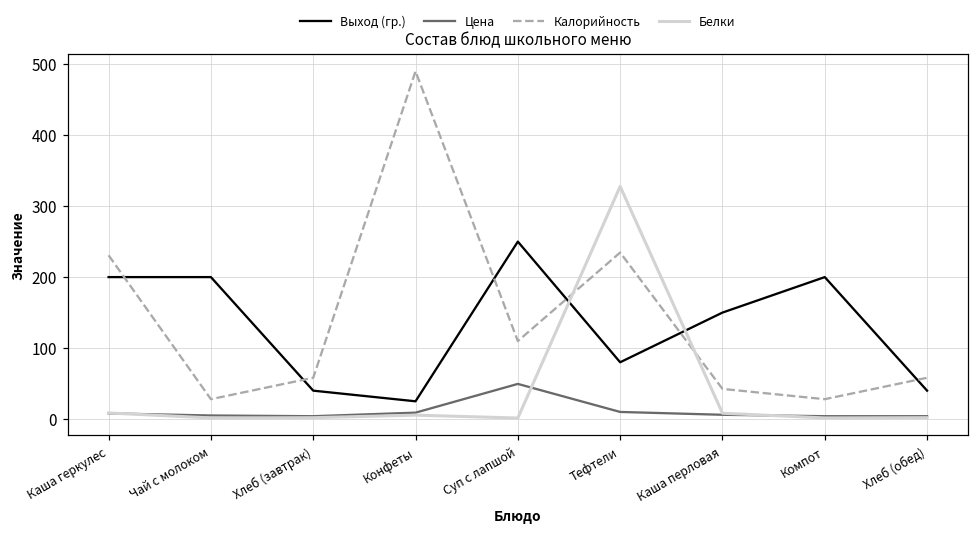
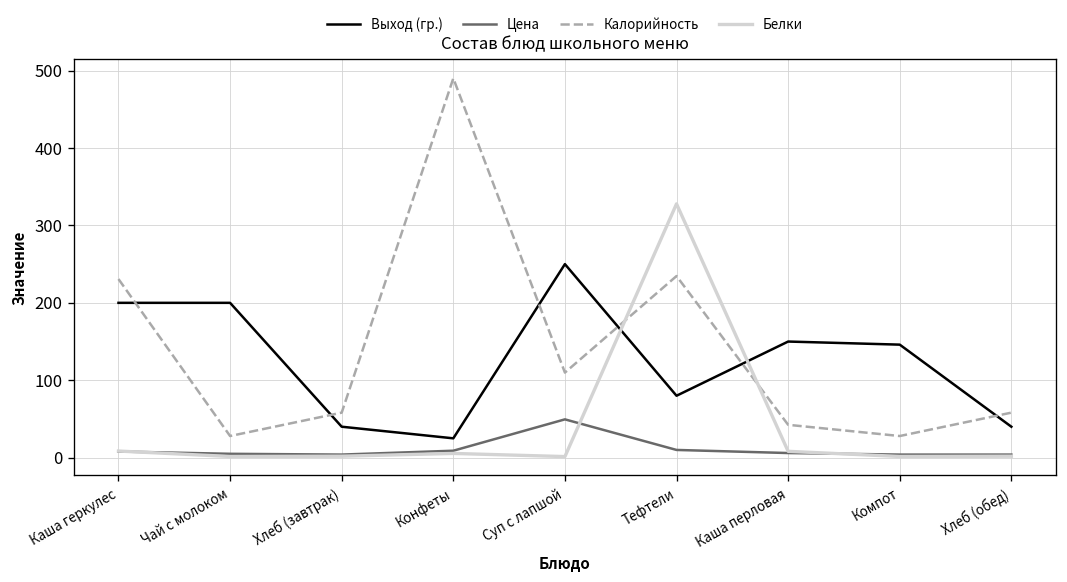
Выход (гр.), Компот: 200 -> 150
